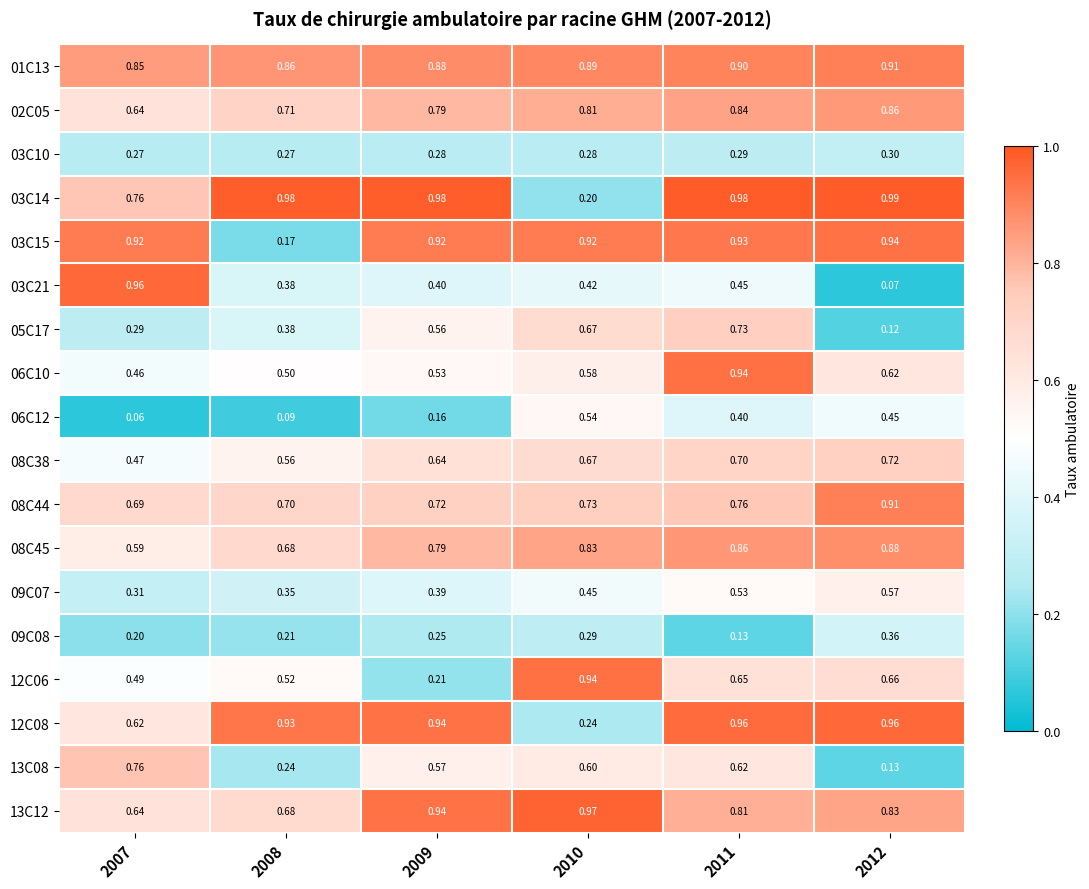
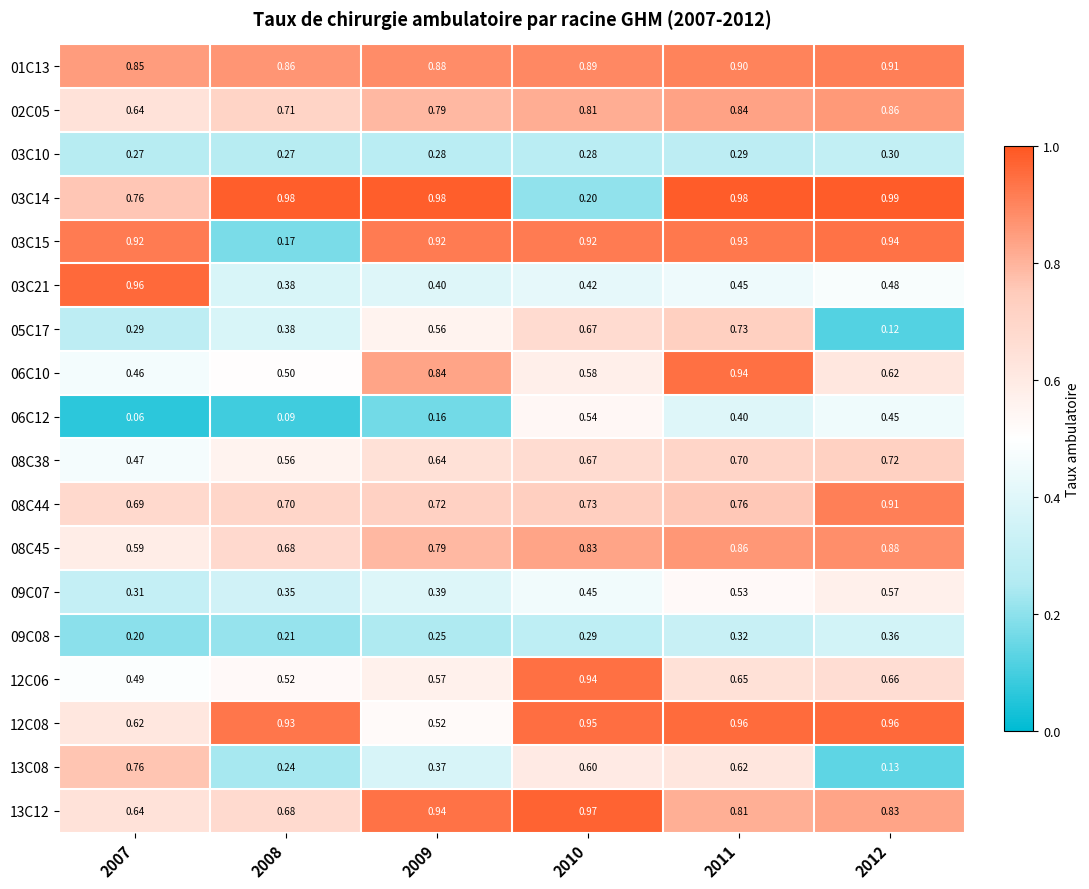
03C21, 2012: 0.07 -> 0.48
06C10, 2009: 0.53 -> 0.84
09C08, 2011: 0.13 -> 0.32
12C06, 2009: 0.21 -> 0.57
12C08, 2009: 0.94 -> 0.52
12C08, 2010: 0.24 -> 0.95
13C08, 2009: 0.57 -> 0.37
